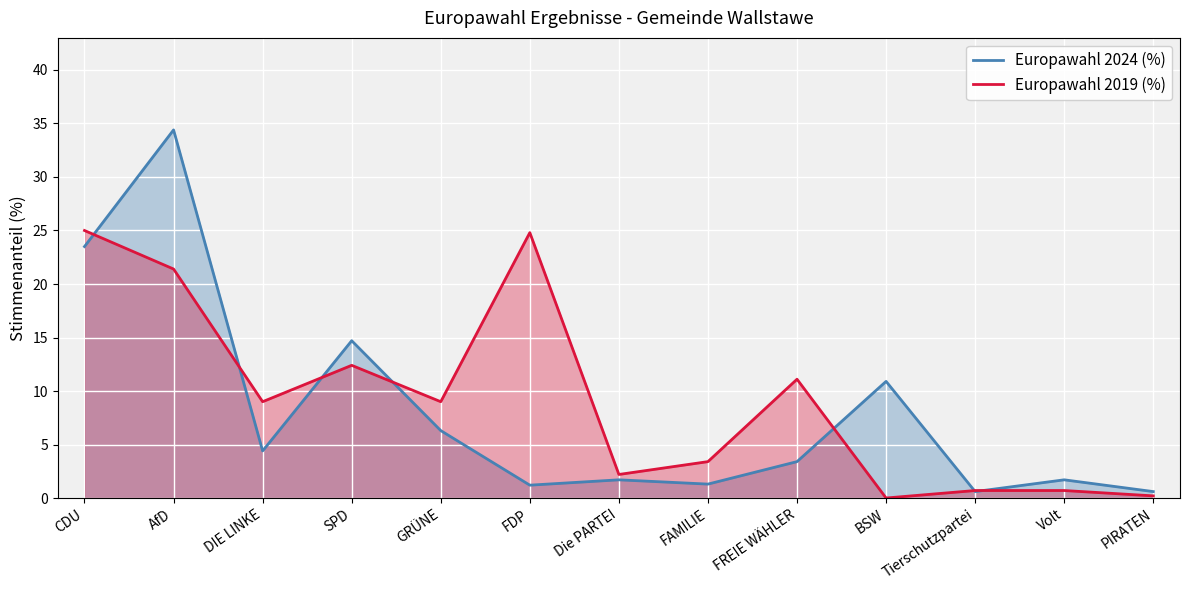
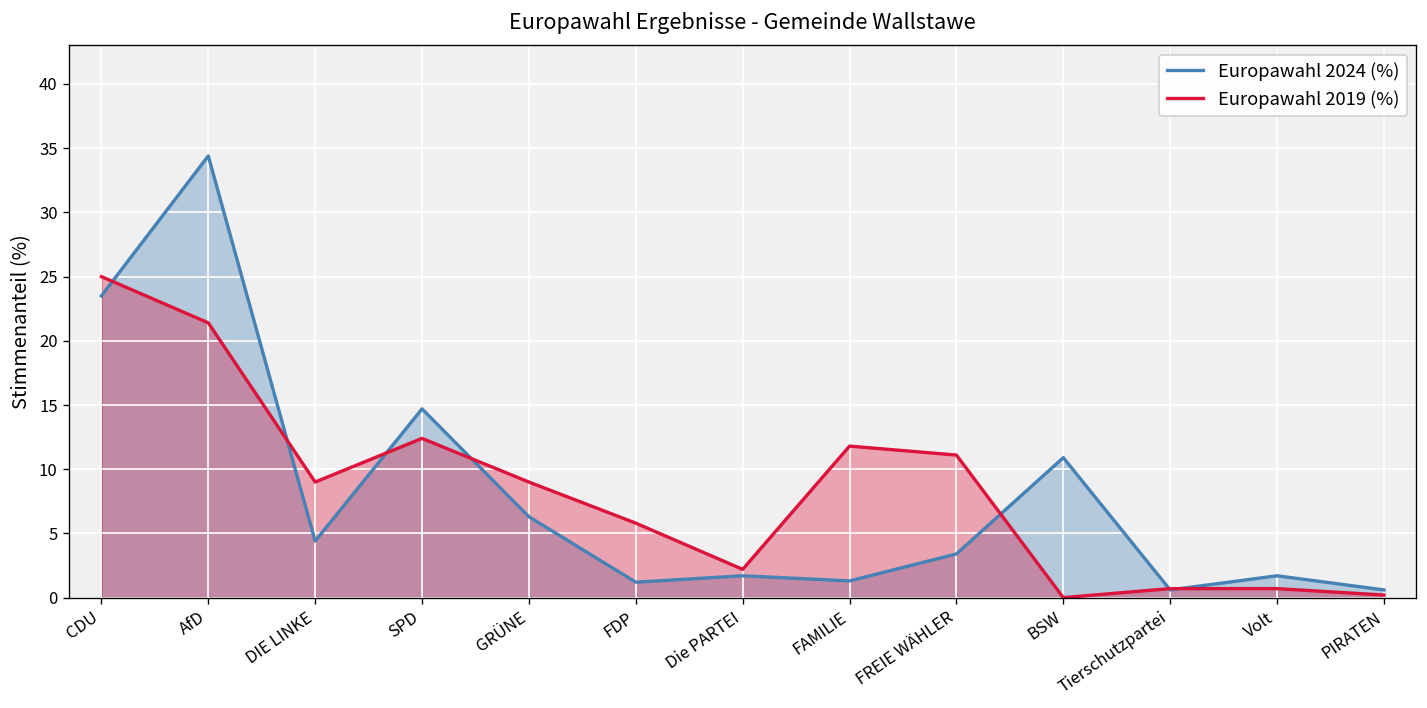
Europawahl 2019 (%), FDP: 24.8 -> 5.8
Europawahl 2019 (%), FAMILIE: 3.4 -> 11.8
